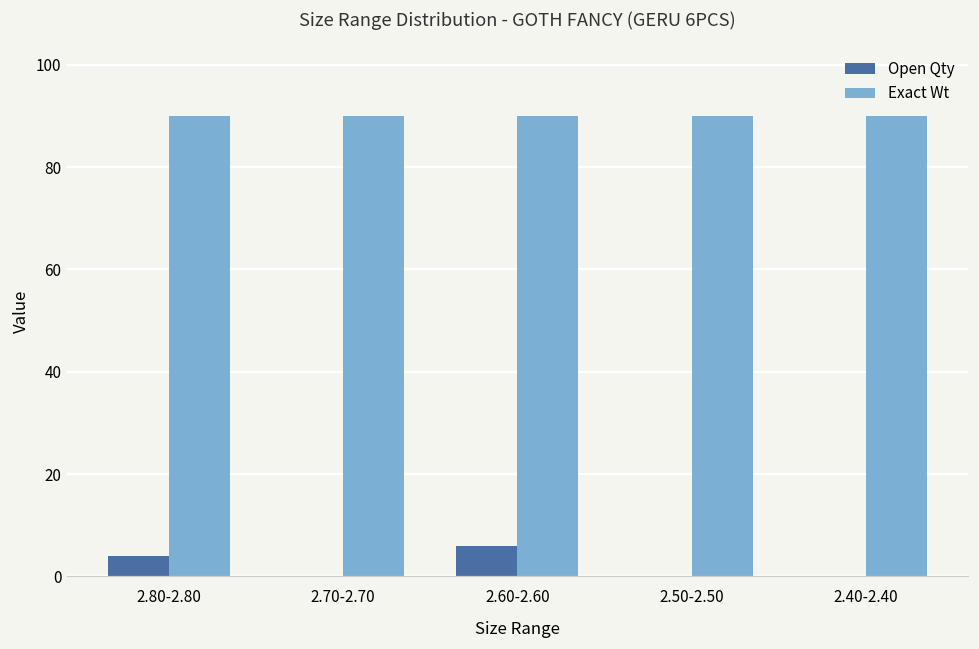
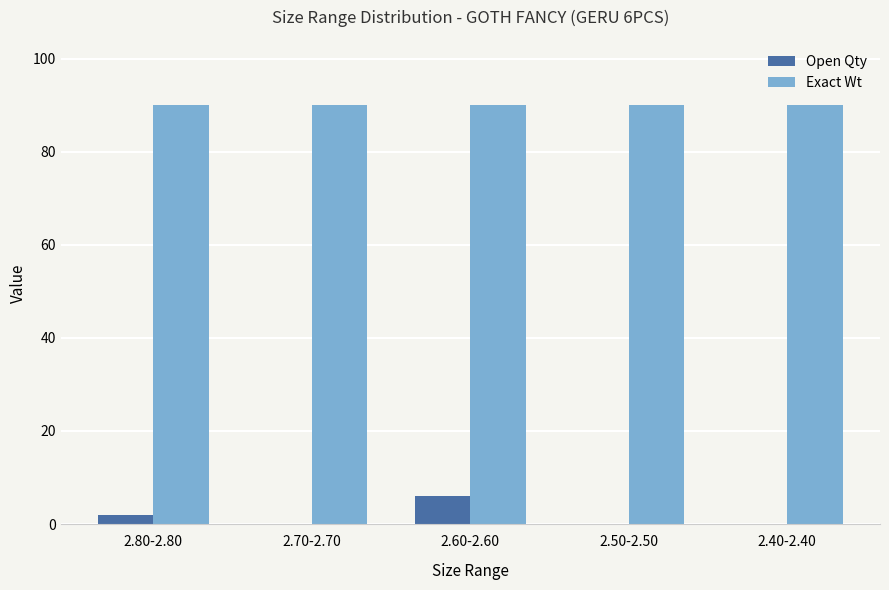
Open Qty, 2.80-2.80: 4 -> 2
